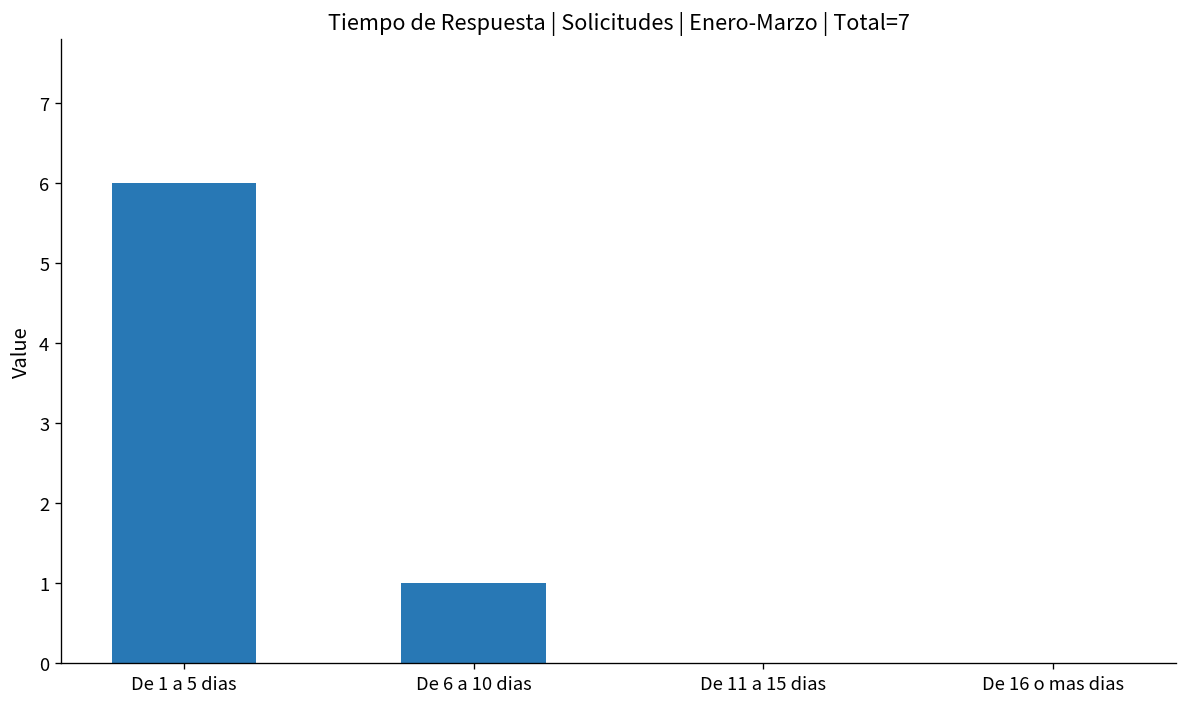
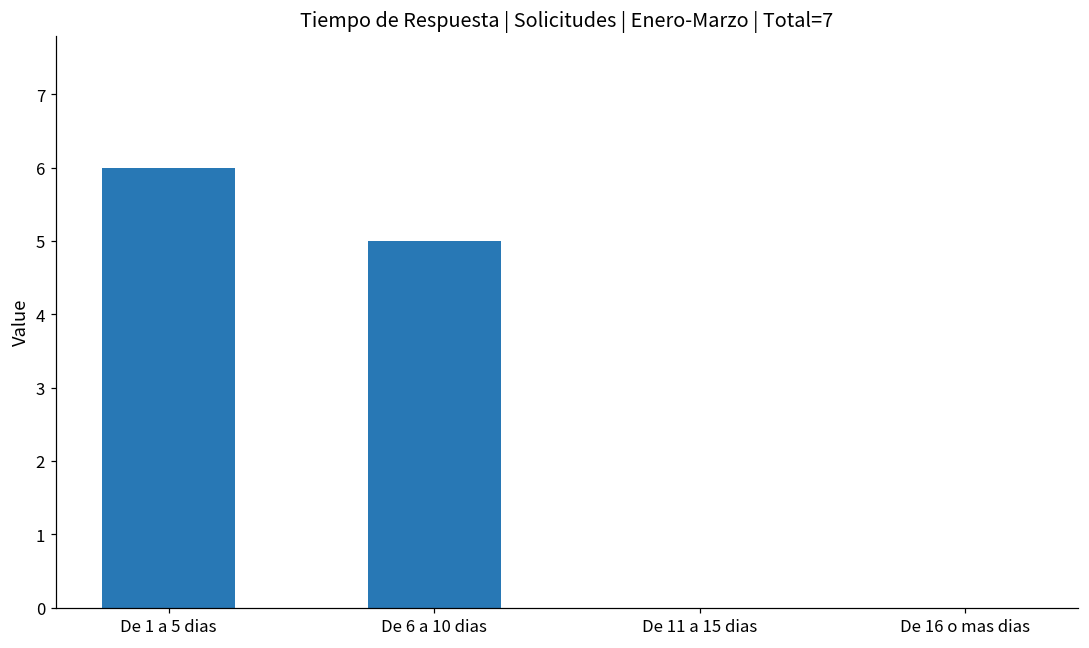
De 6 a 10 dias: 1 -> 5
